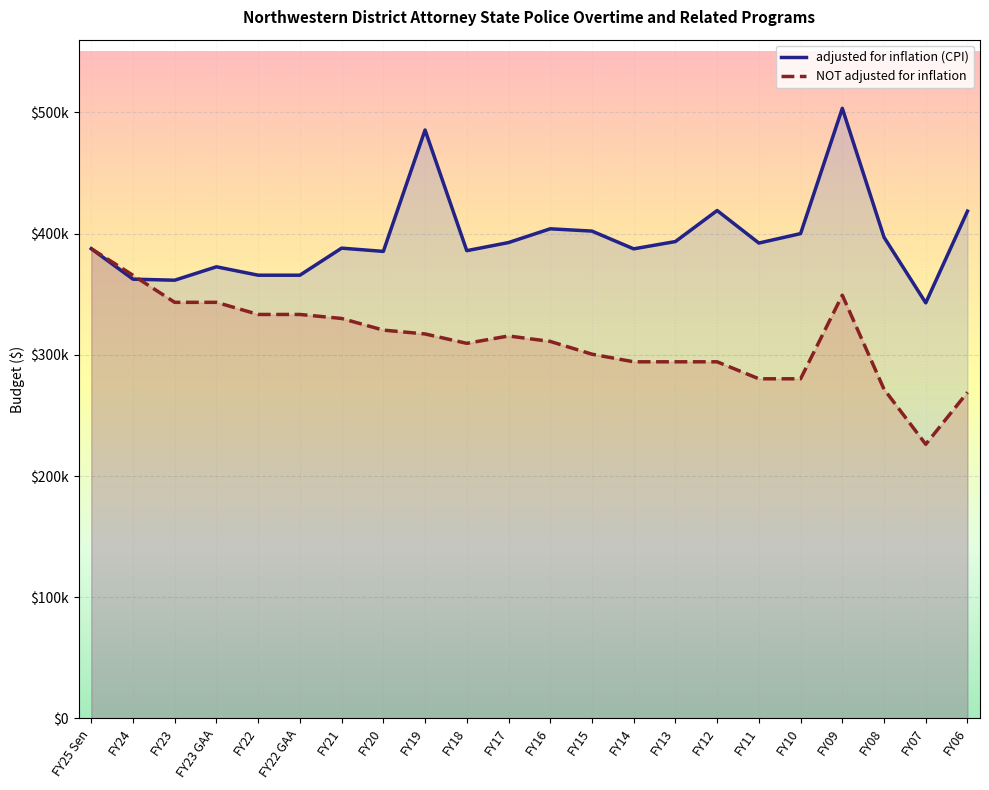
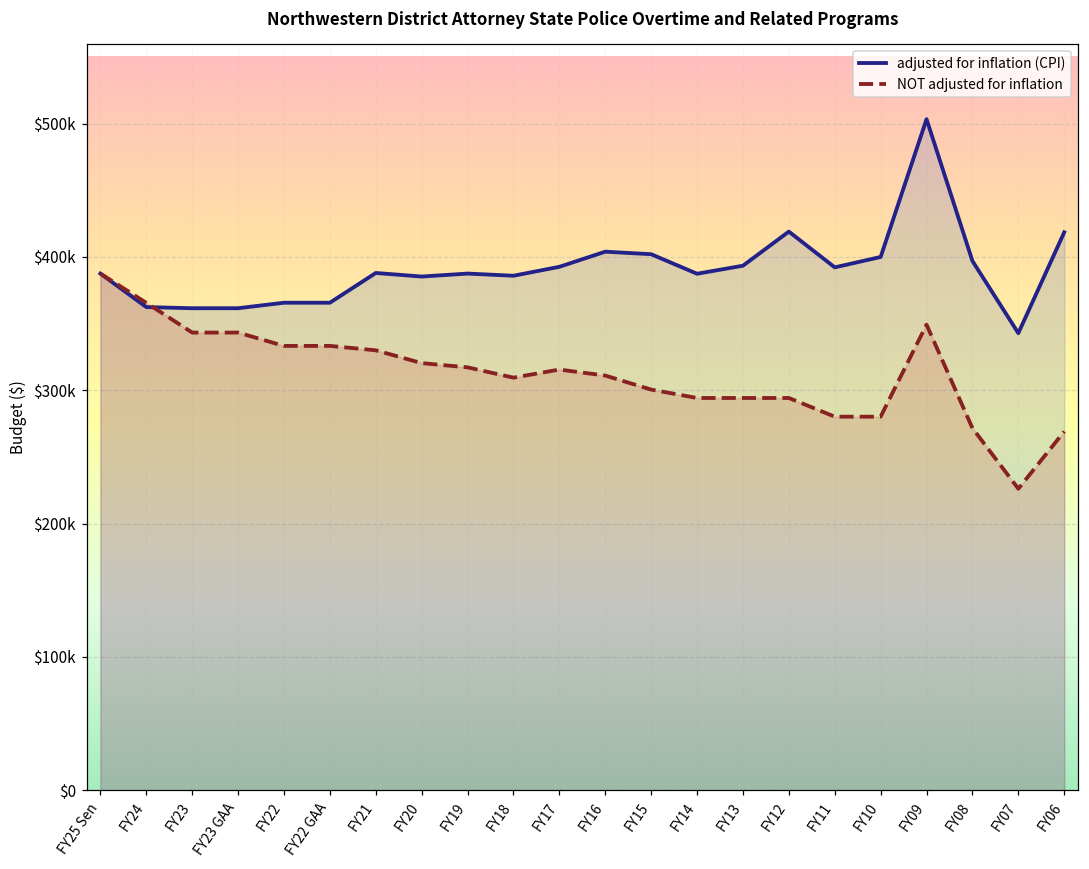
adjusted for inflation (CPI), FY23 GAA: $373000 -> $362000
adjusted for inflation (CPI), FY19: $485000 -> $388000
